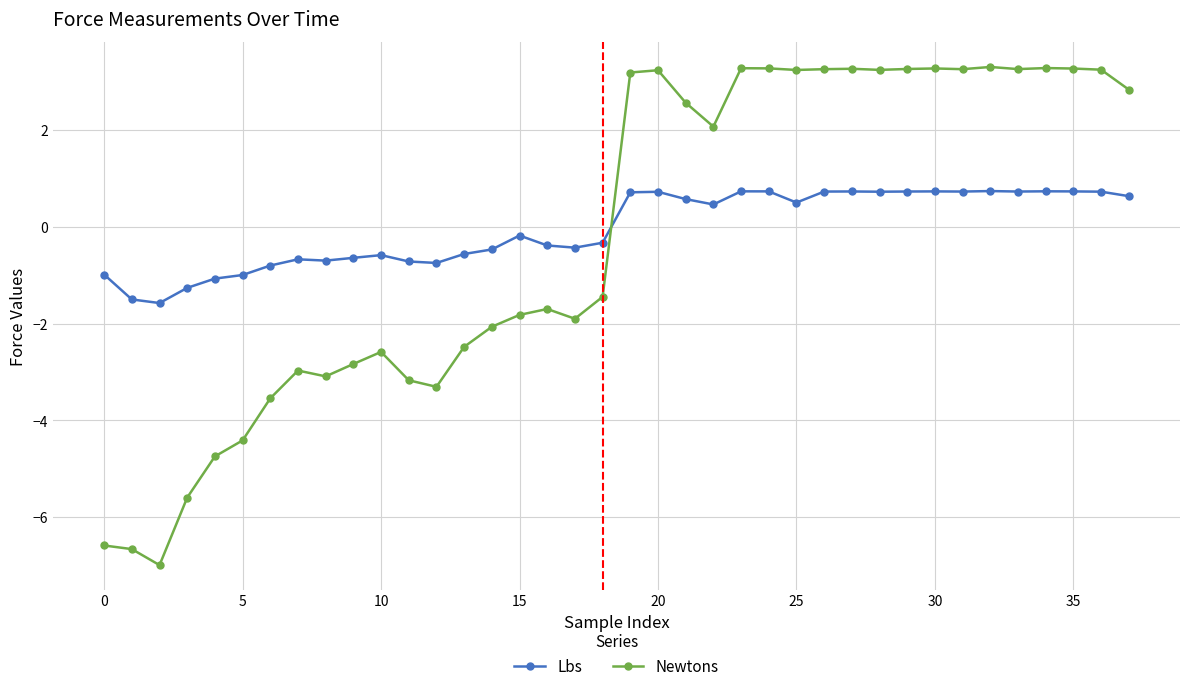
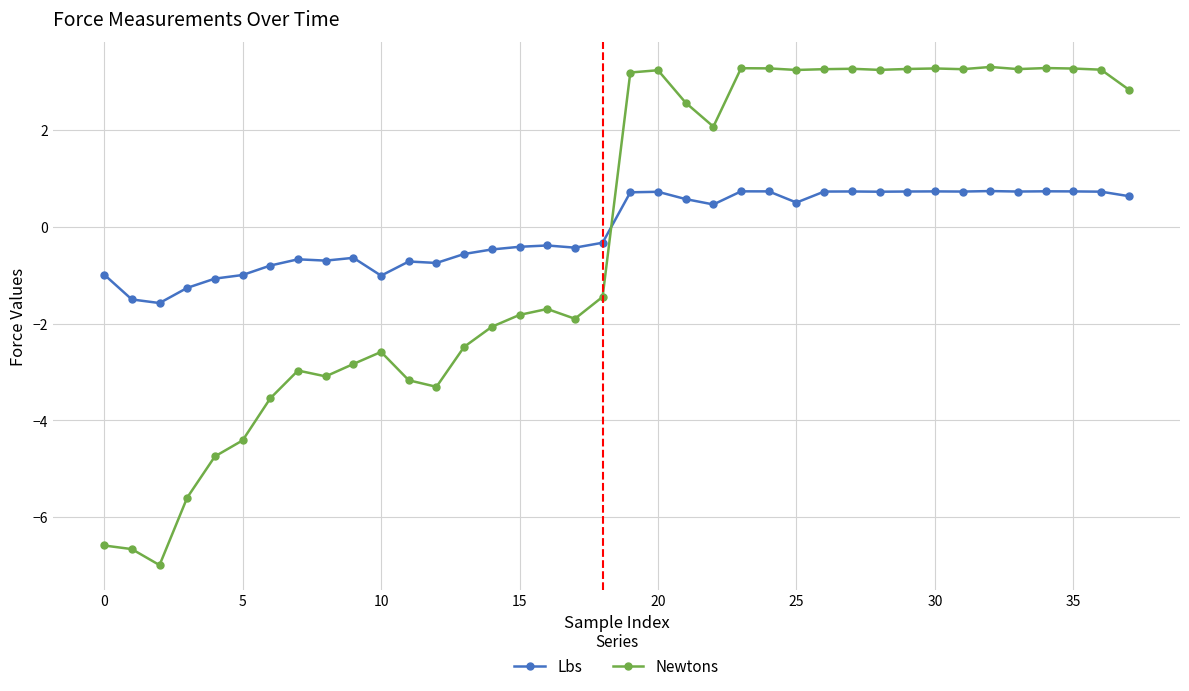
Lbs, 10: -0.6 -> -1.0
Lbs, 15: -0.2 -> -0.4
